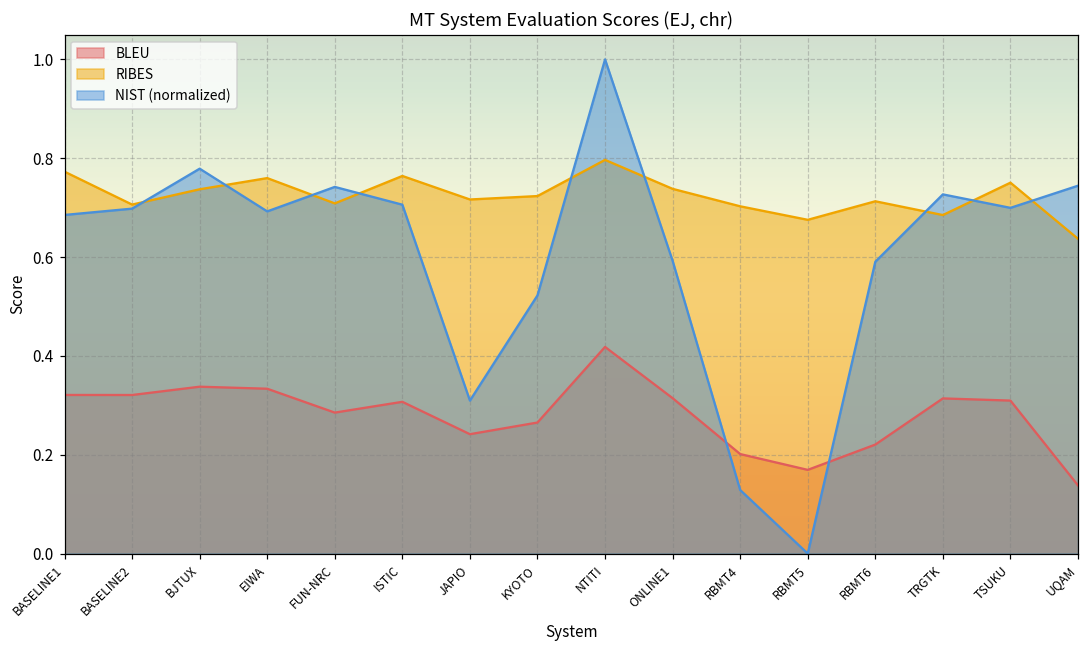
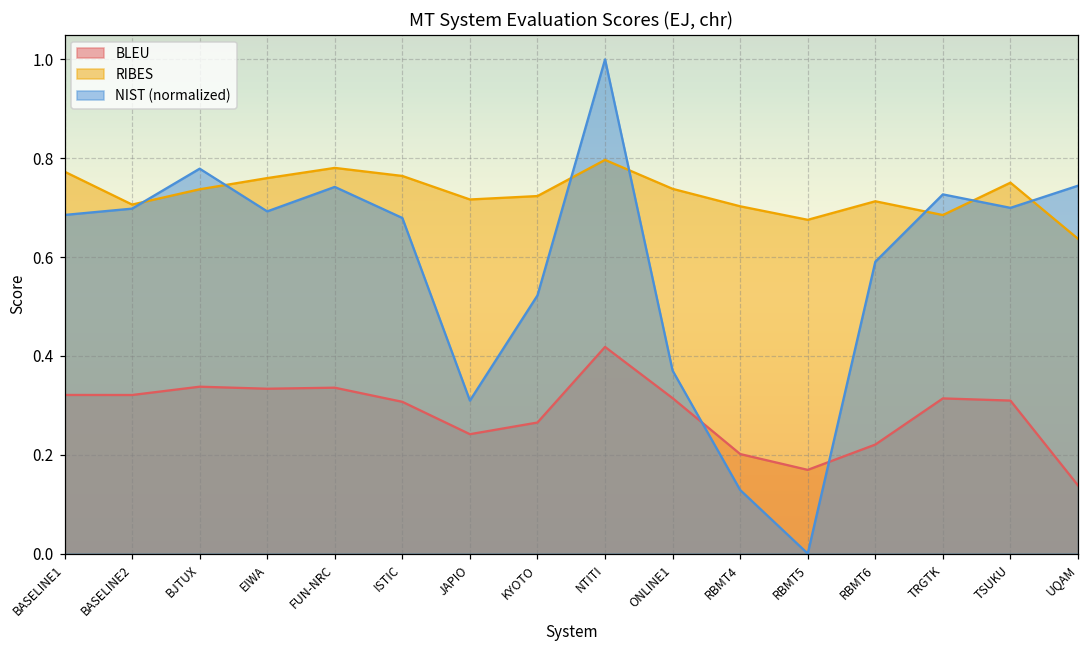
BLEU, FUN-NRC: 0.29 -> 0.34
RIBES, FUN-NRC: 0.71 -> 0.78
NIST (normalized), ISTIC: 0.71 -> 0.68
NIST (normalized), ONLINE1: 0.59 -> 0.37
